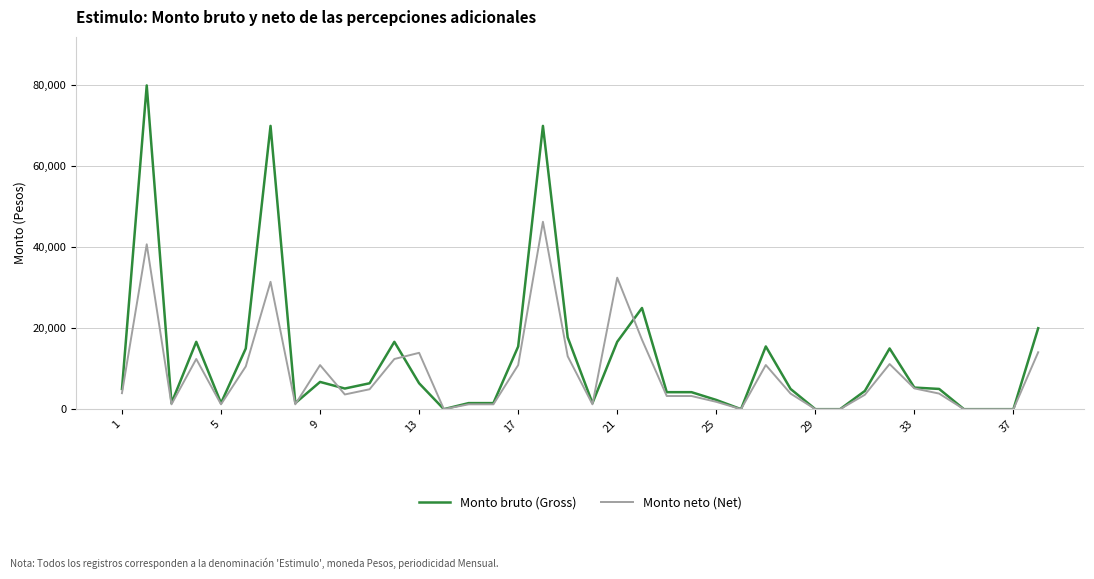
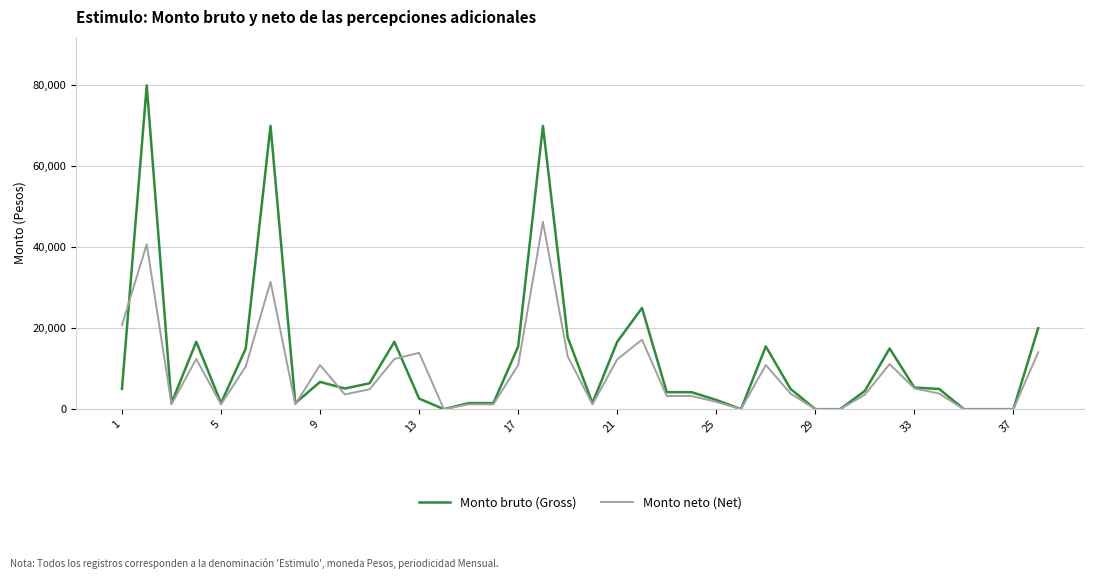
Monto neto (Net), 1: 4,000 -> 21,000
Monto bruto (Gross), 13: 6,000 -> 3,000
Monto neto (Net), 21: 32,000 -> 12,000
